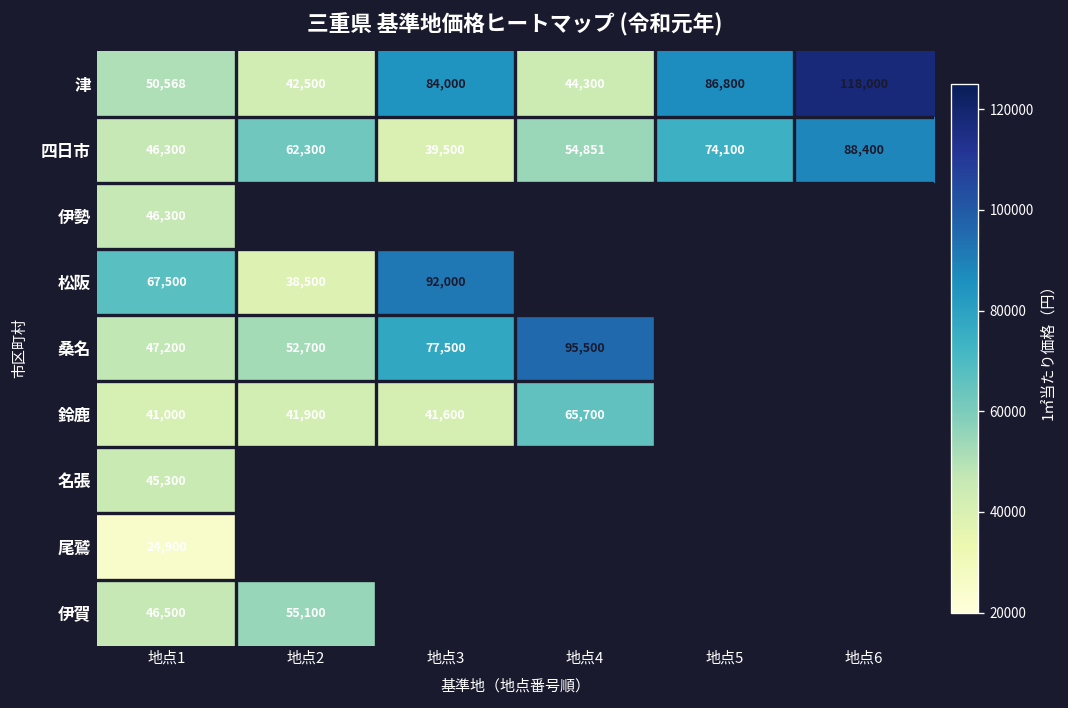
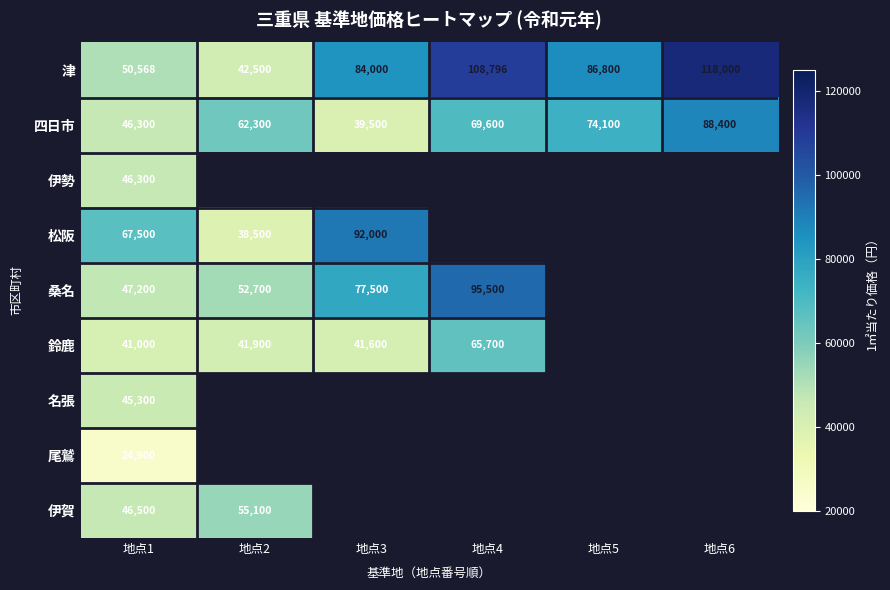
津, 地点4: 44,300 -> 108,796
四日市, 地点4: 54,851 -> 69,600
